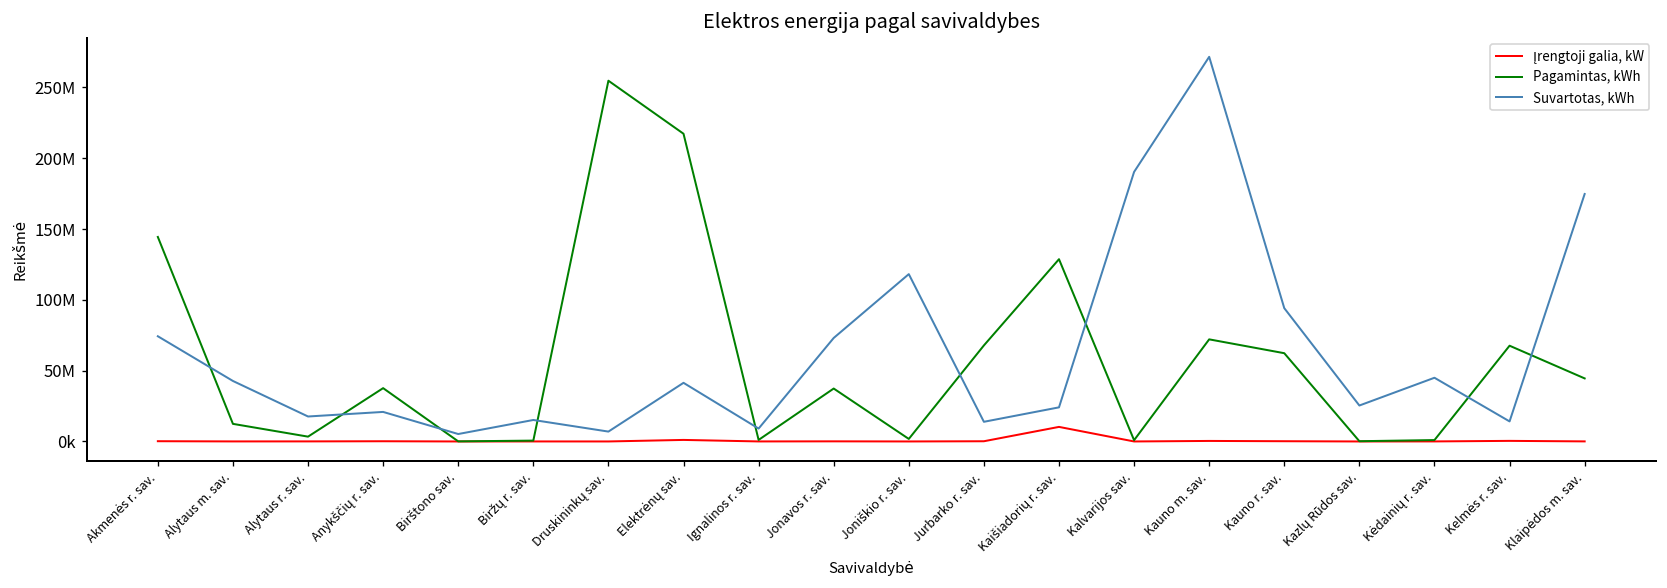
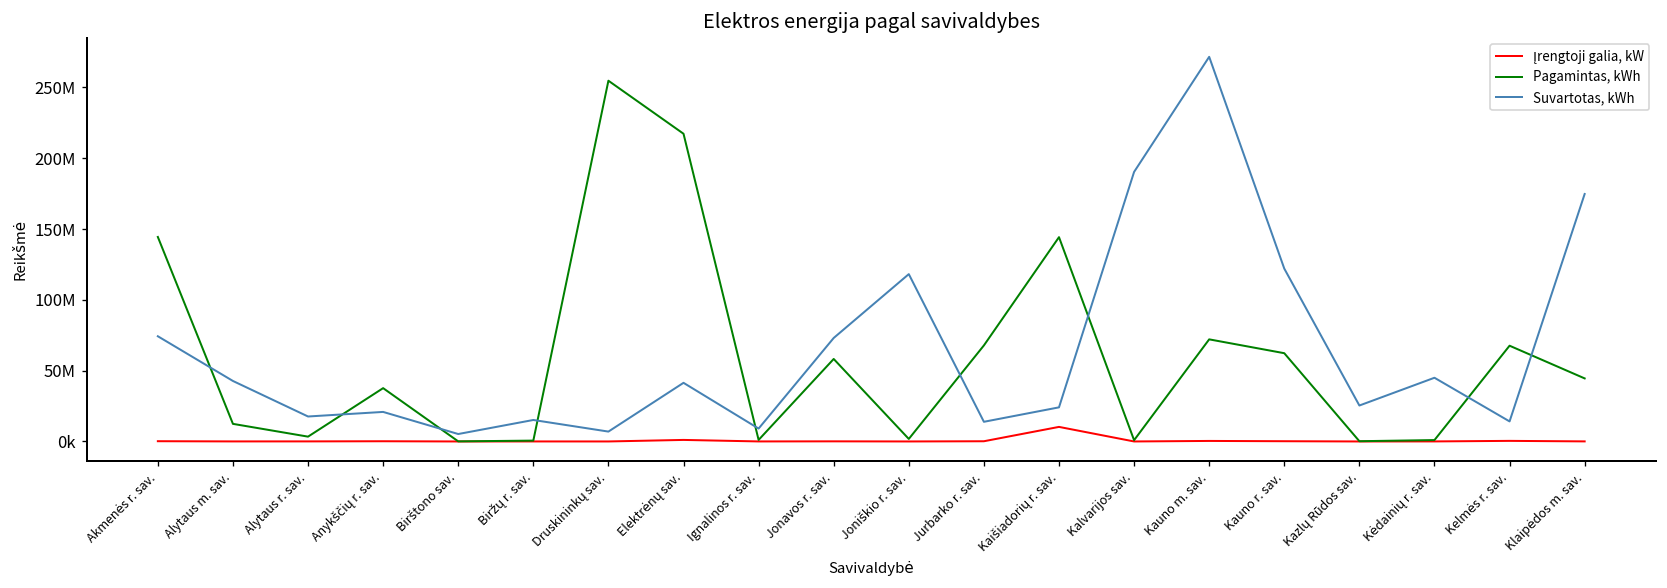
Pagamintas, kWh, Jonavos r. sav.: 37000000 -> 58000000
Pagamintas, kWh, Kaišiadorių r. sav.: 129000000 -> 144000000
Suvartotas, kWh, Kauno r. sav.: 94000000 -> 122000000
